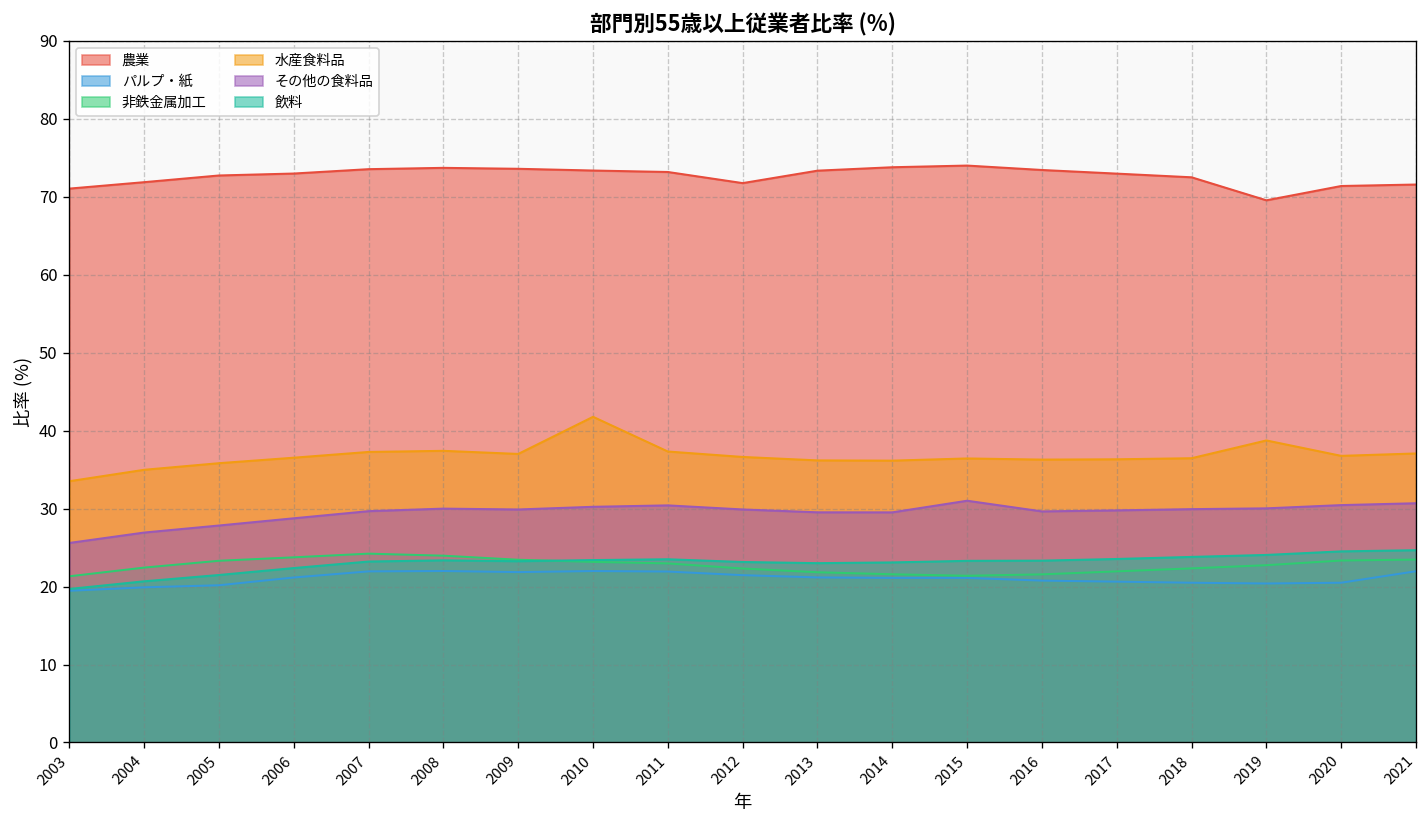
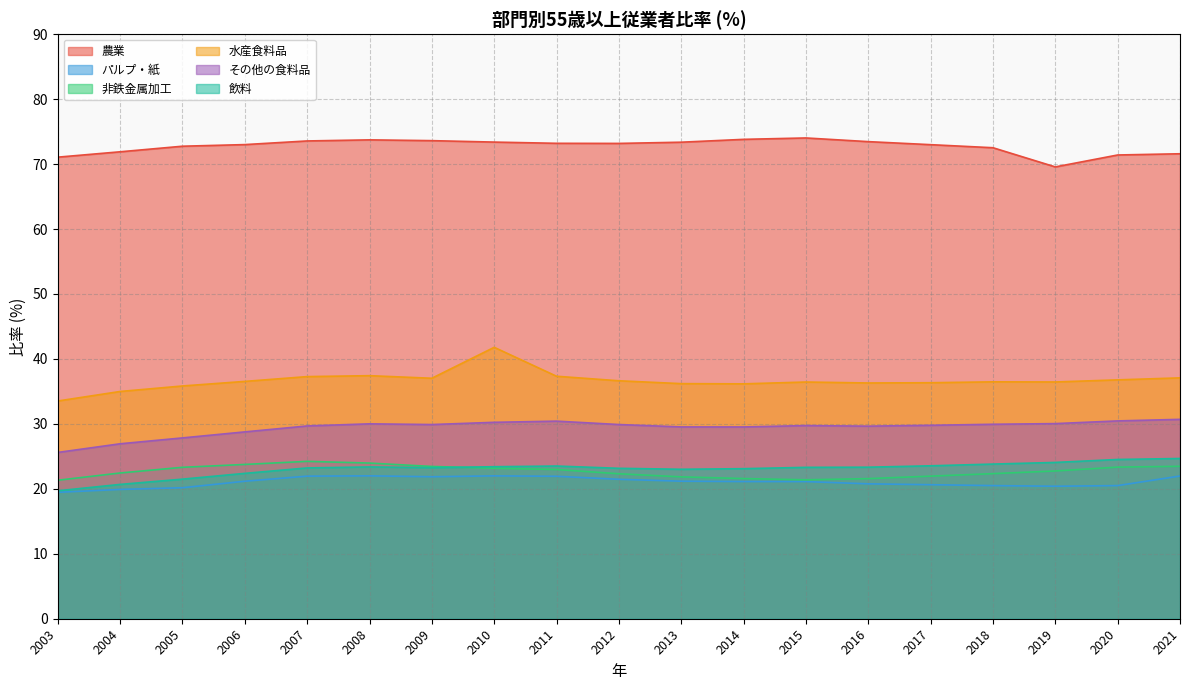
農業, 2012: 72 -> 73
その他の食料品, 2015: 31 -> 30
水産食料品, 2019: 39 -> 36
